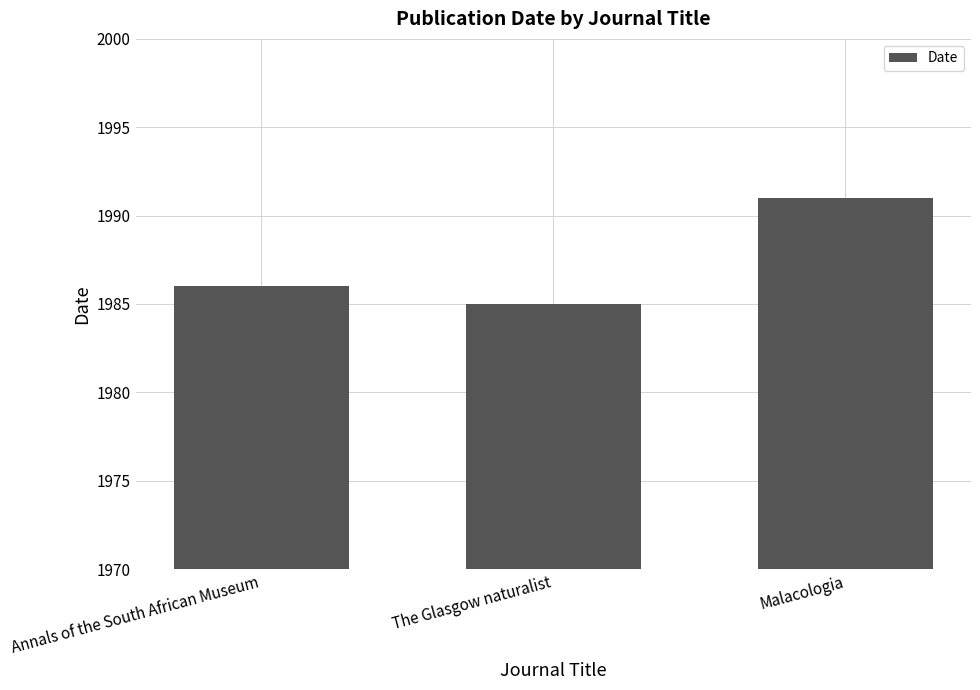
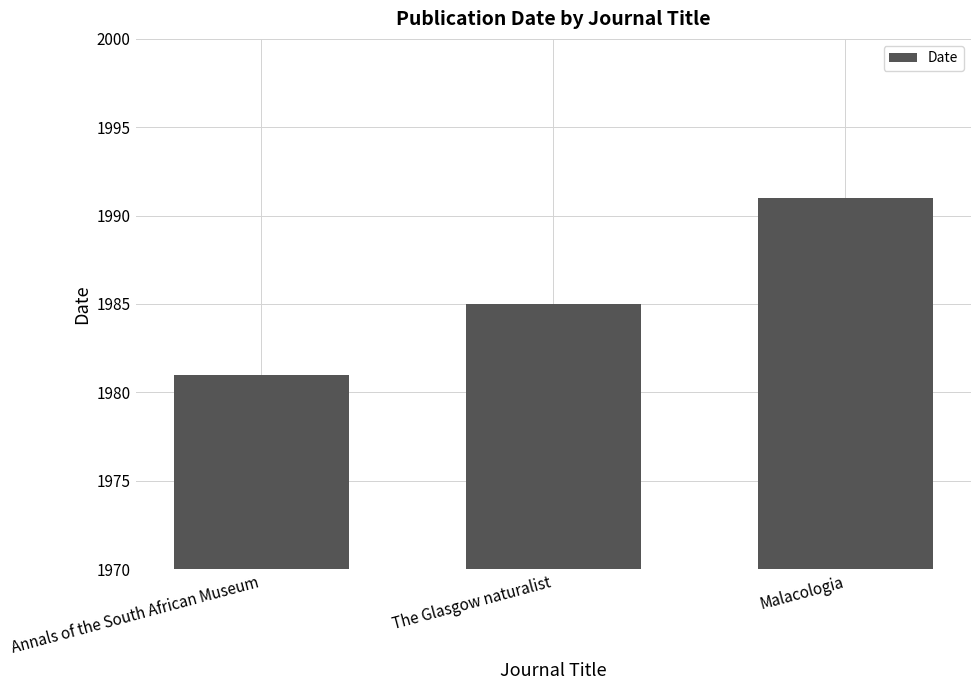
Annals of the South African Museum: 1986 -> 1981
